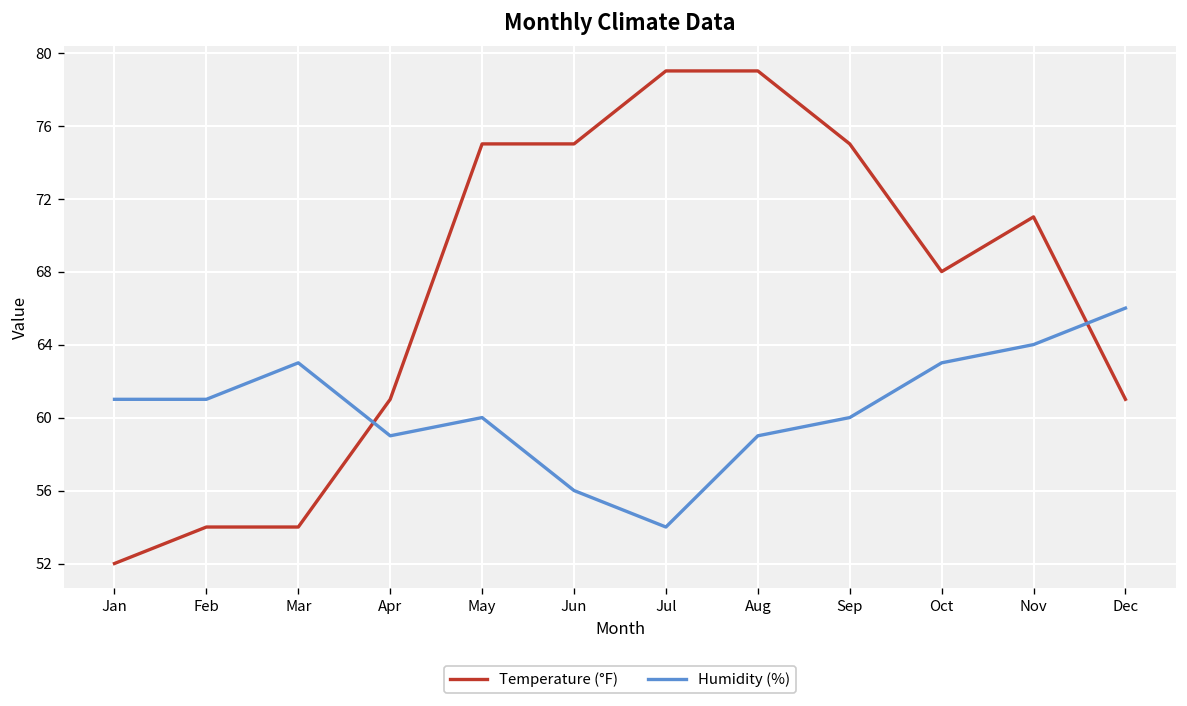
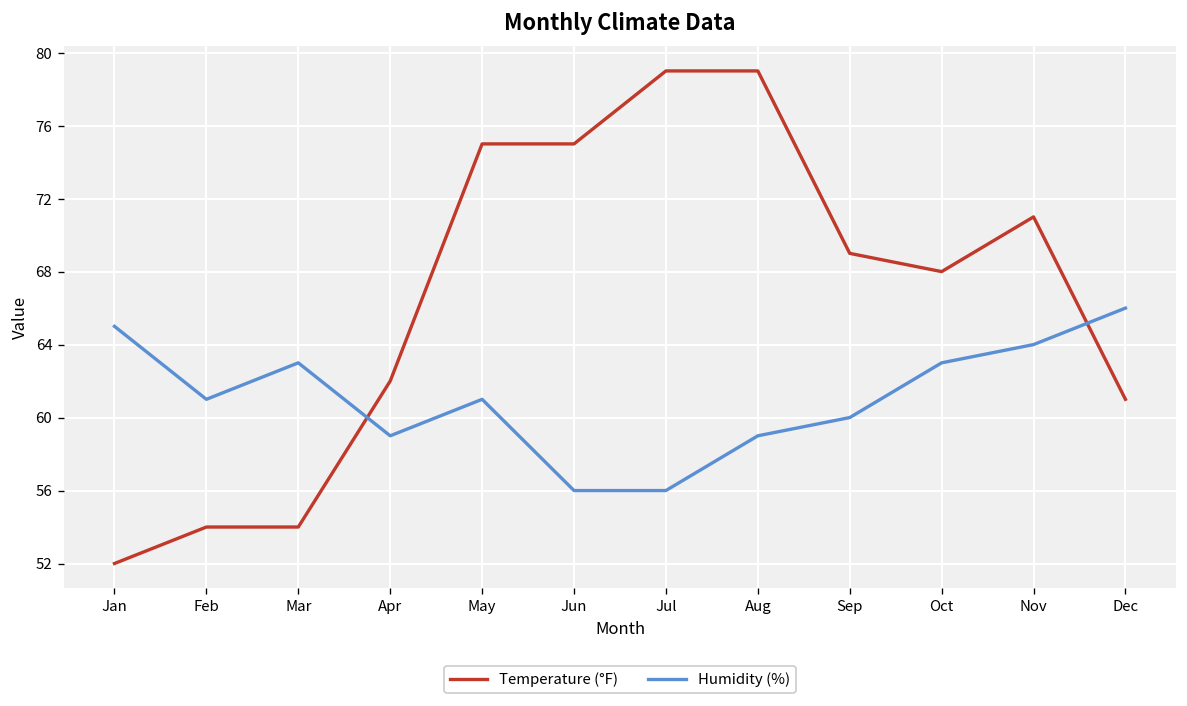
Humidity (%), Jan: 61 -> 65
Temperature (°F), Apr: 61 -> 62
Humidity (%), May: 60 -> 61
Humidity (%), Jul: 54 -> 56
Temperature (°F), Sep: 75 -> 69
